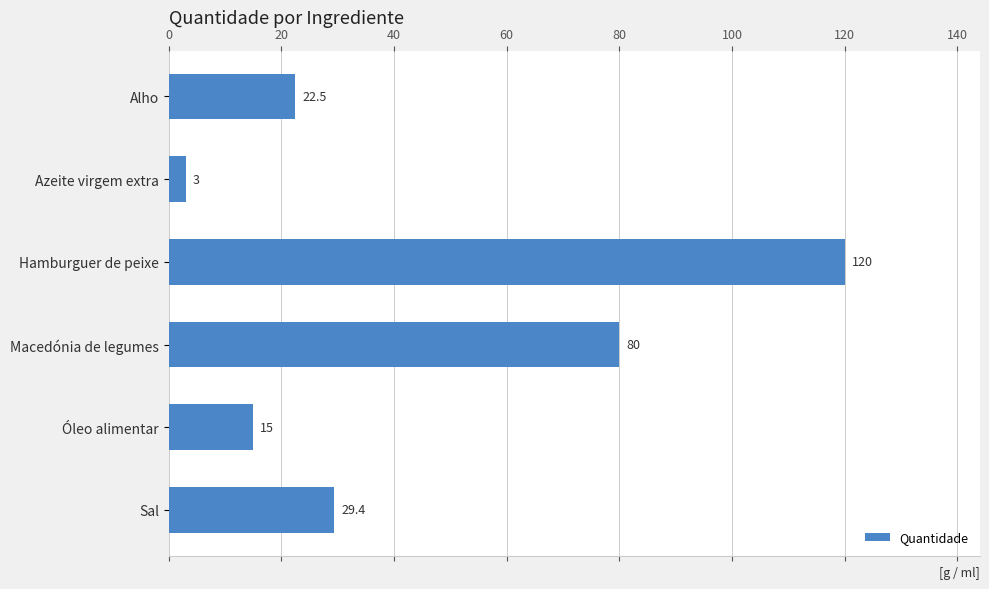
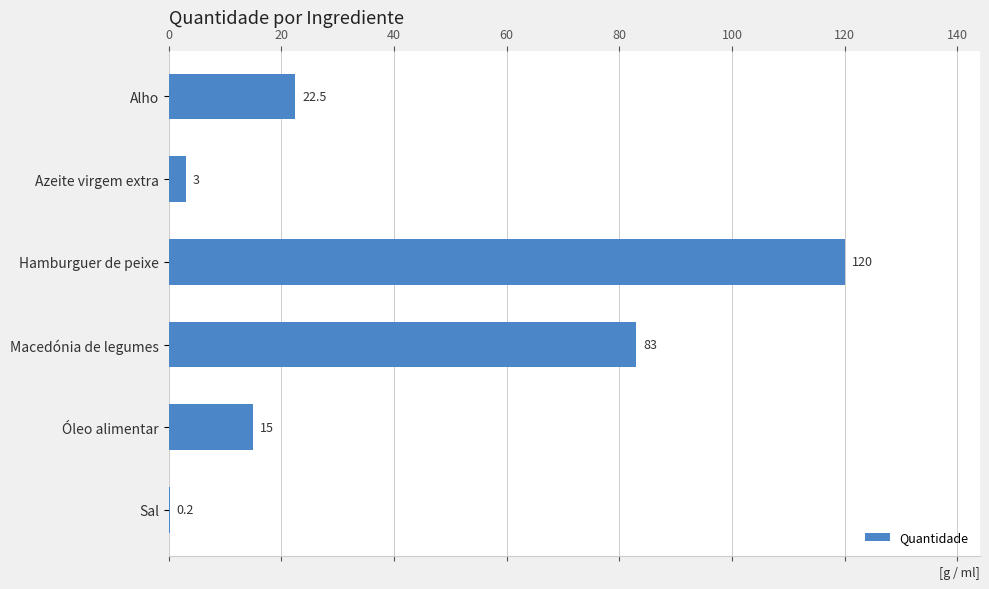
Macedónia de legumes: 80 -> 83
Sal: 29.4 -> 0.2
